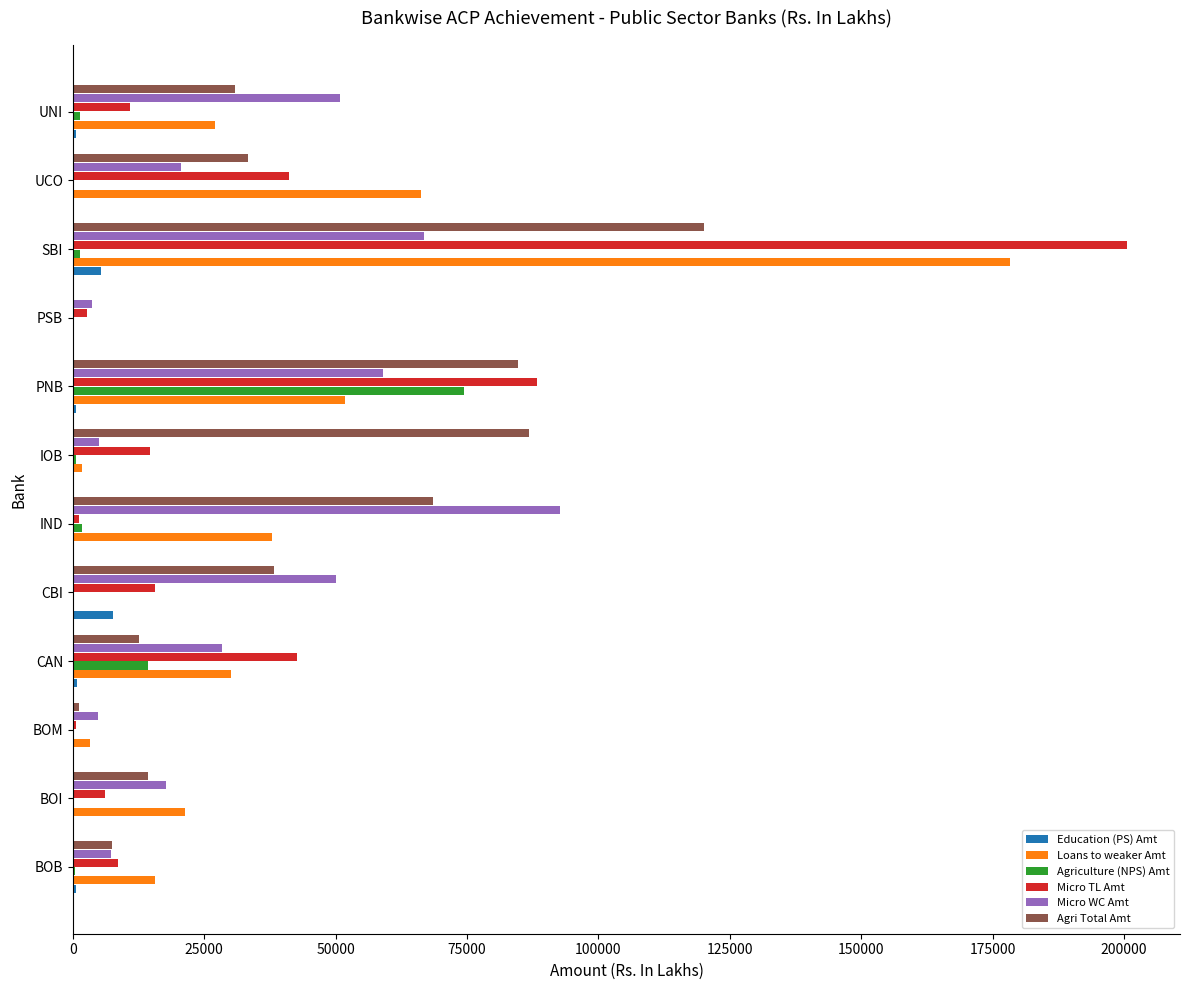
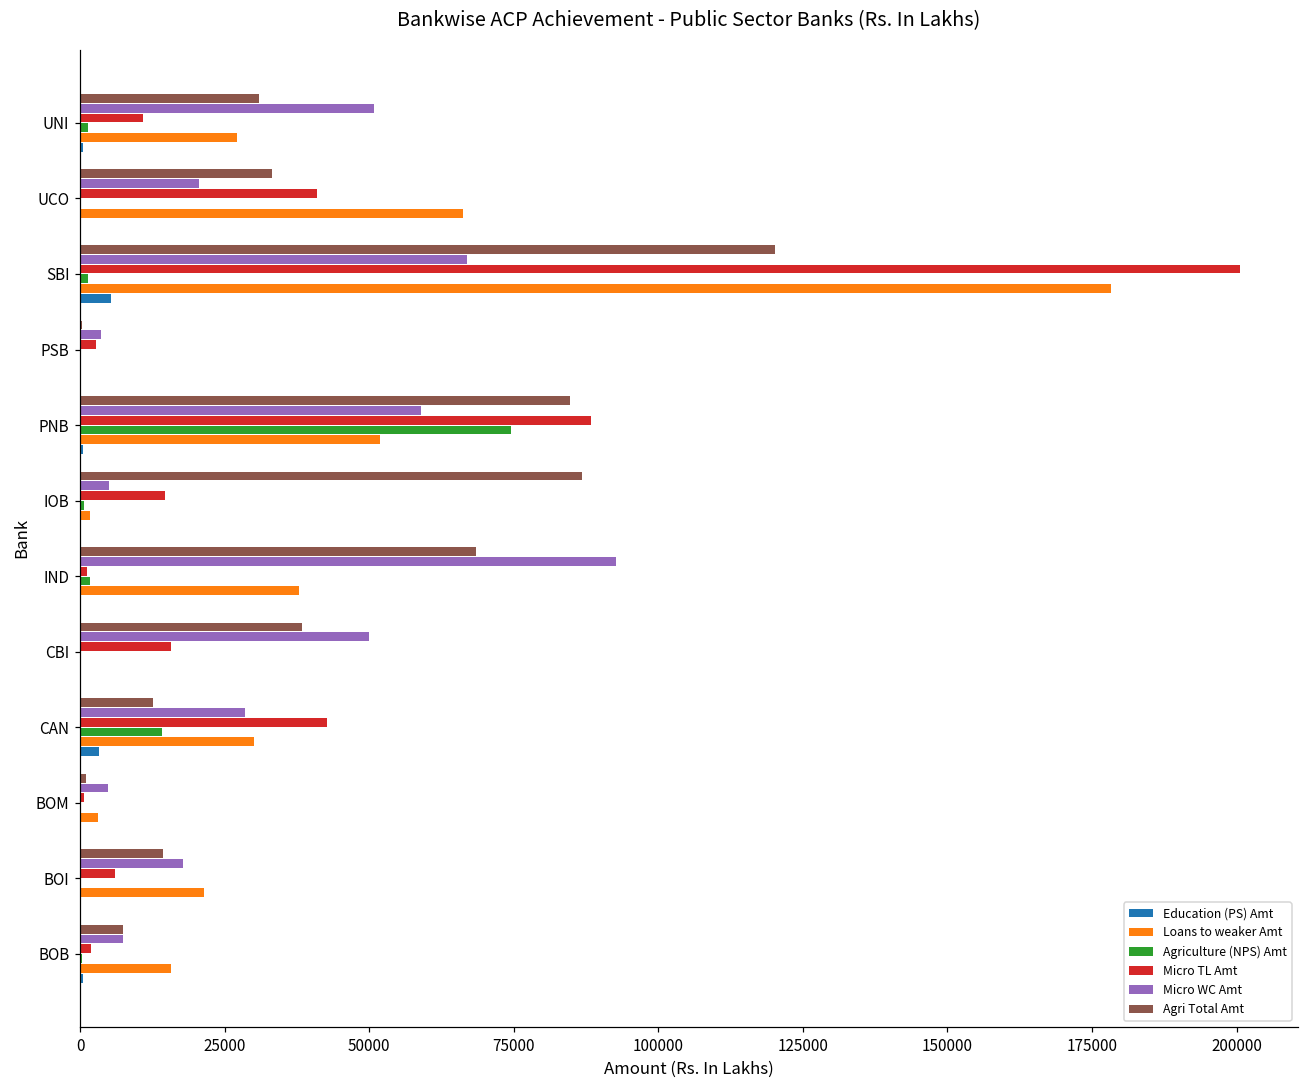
Education (PS) Amt, CBI: 8000 -> 0
Education (PS) Amt, CAN: 1000 -> 3000
Micro TL Amt, BOB: 9000 -> 2000
